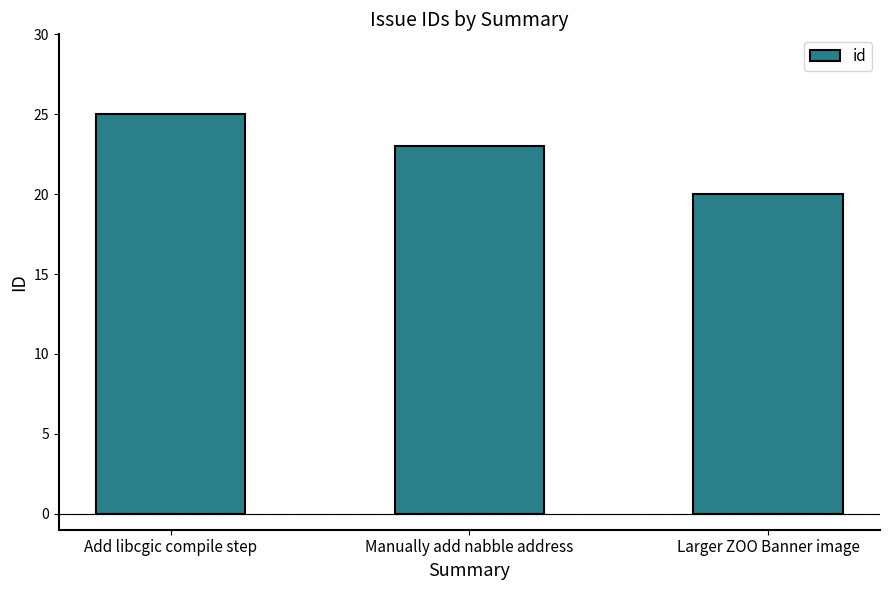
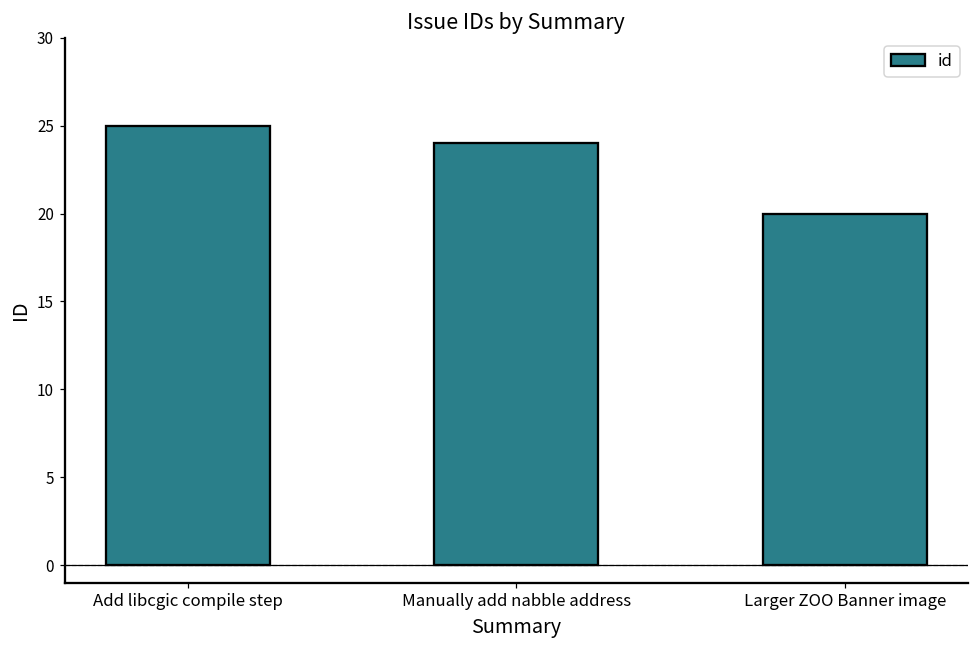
Manually add nabble address: 23 -> 24
